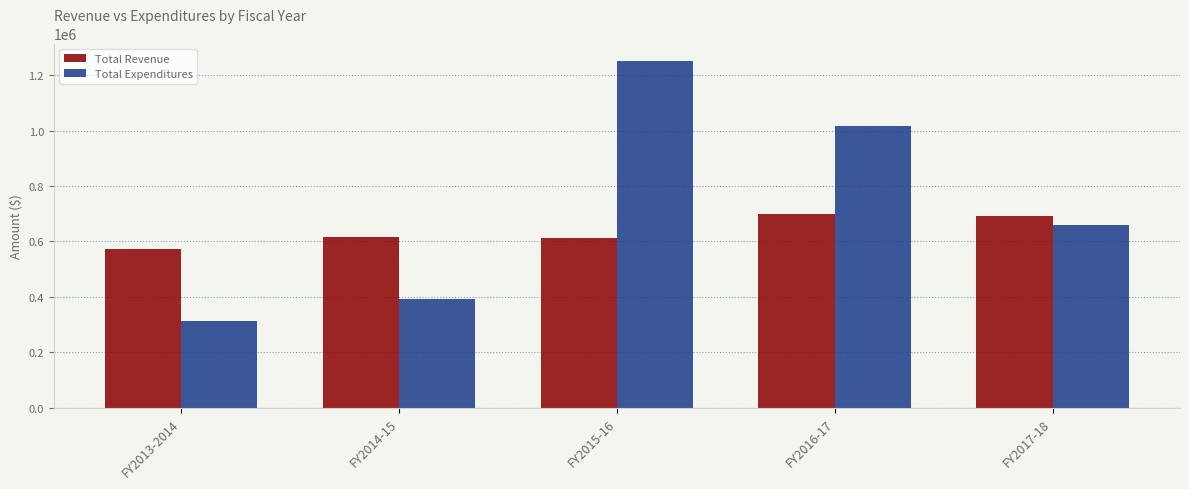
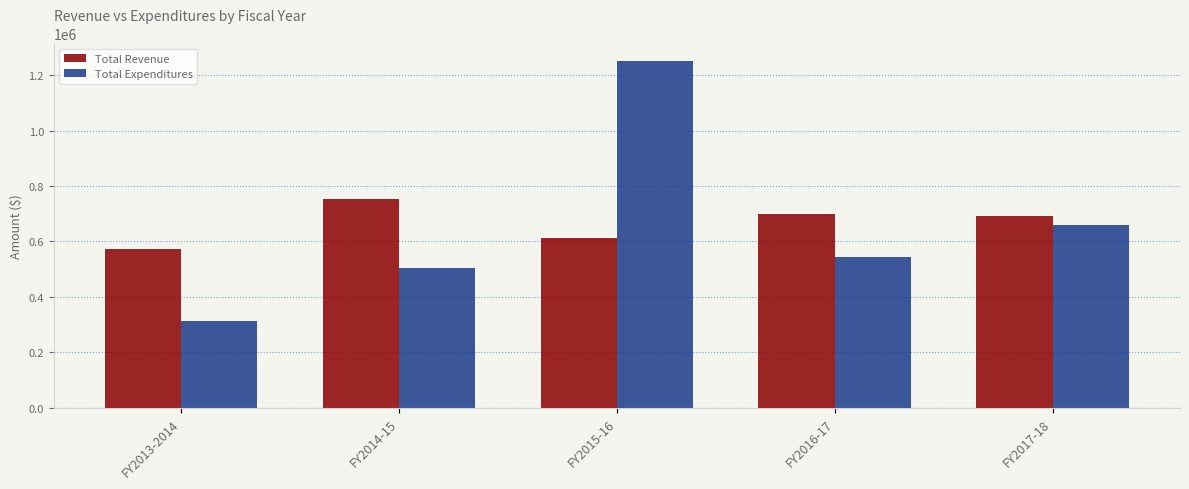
Total Revenue, FY2014-15: 620000 -> 750000
Total Expenditures, FY2014-15: 390000 -> 510000
Total Expenditures, FY2016-17: 1020000 -> 540000
